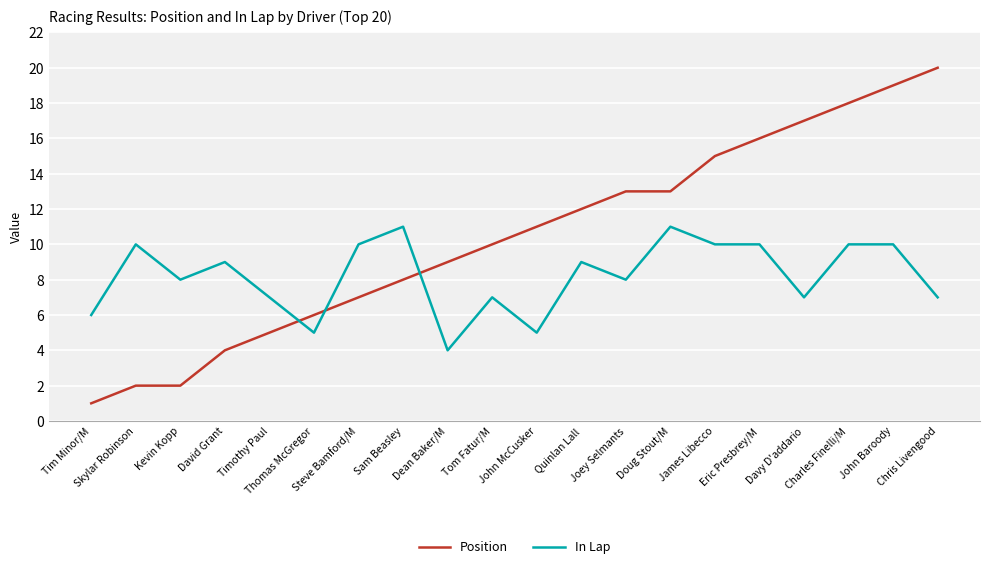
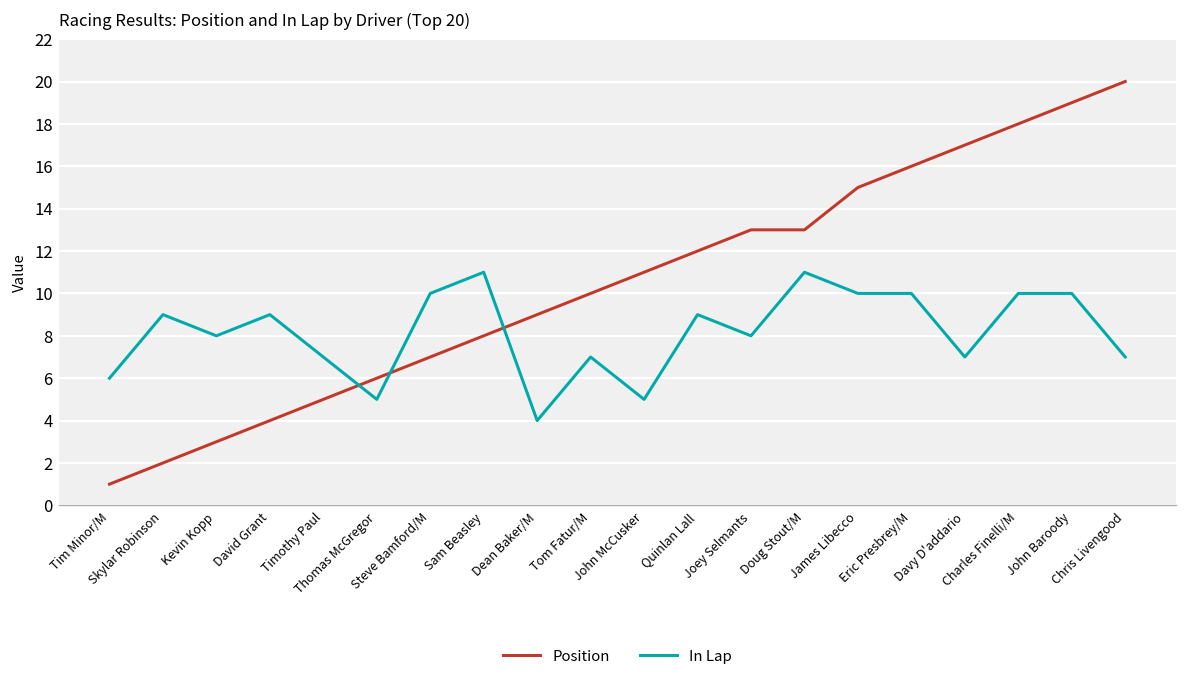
In Lap, Skylar Robinson: 10 -> 9
Position, Kevin Kopp: 2 -> 3
